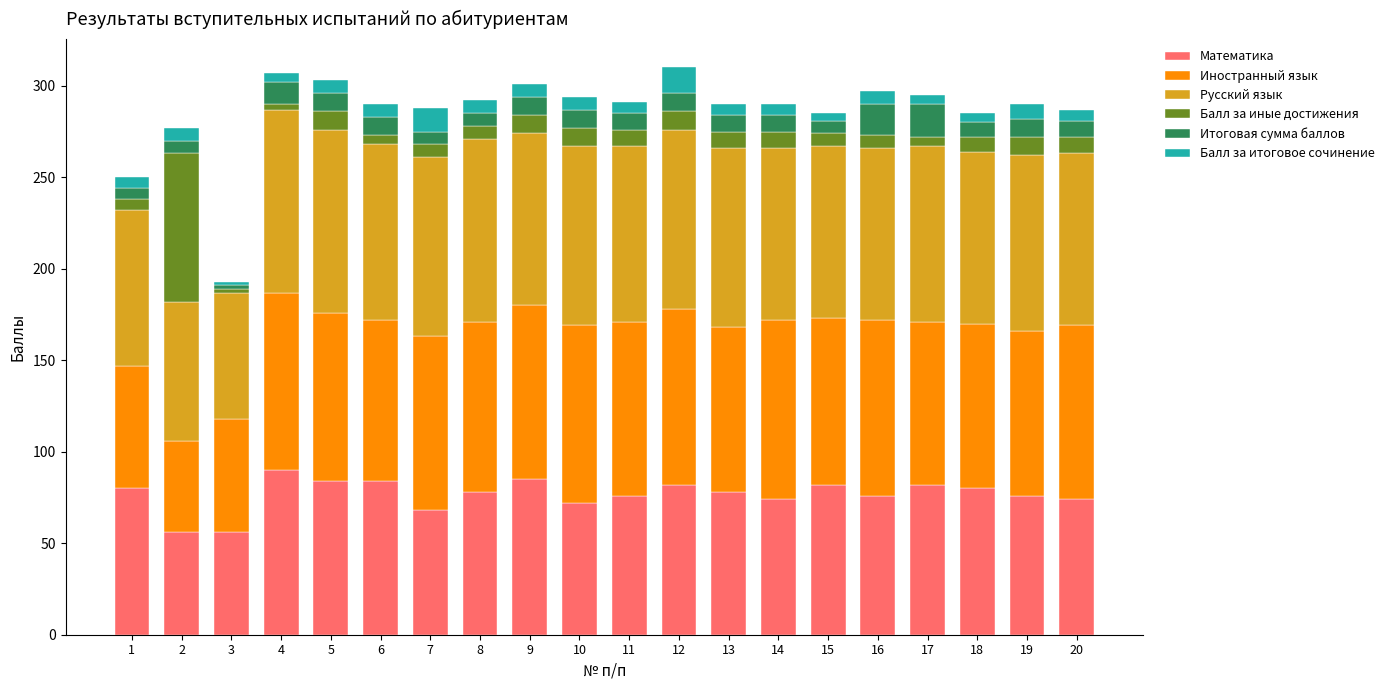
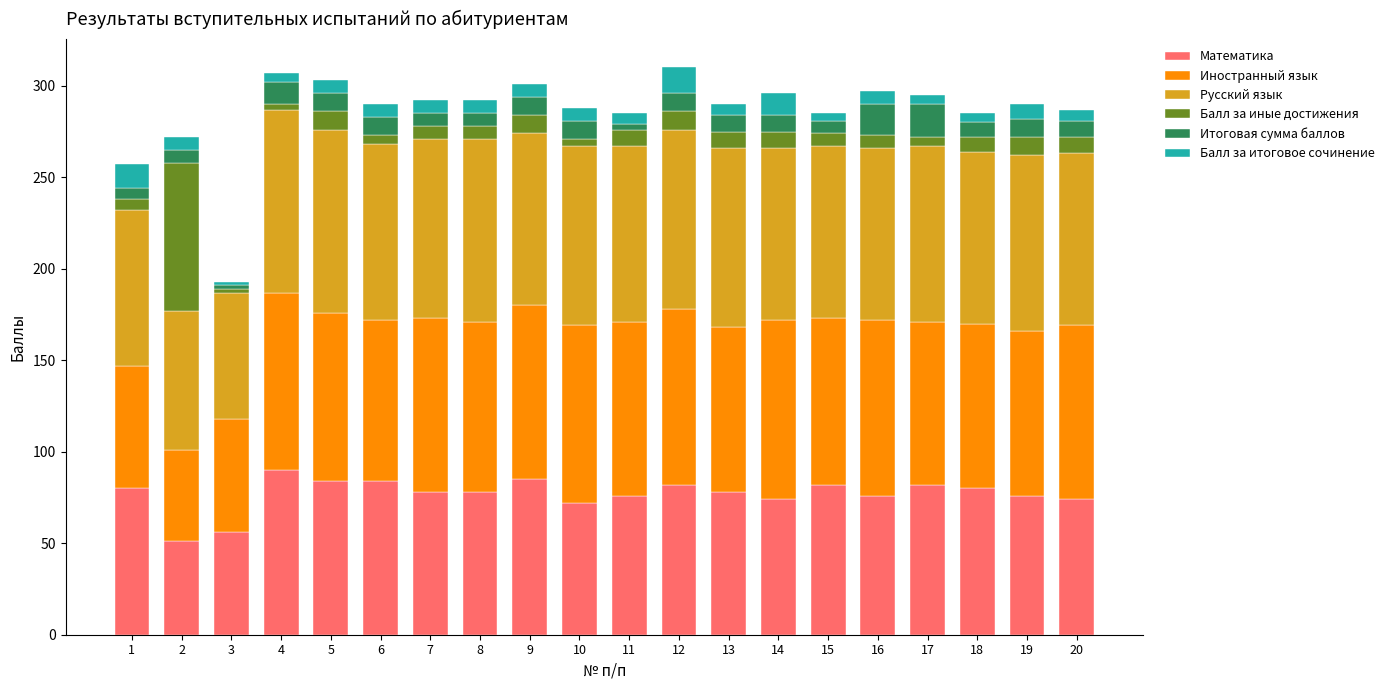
Балл за итоговое сочинение, 1: 6 -> 13
Математика, 2: 56 -> 51
Математика, 7: 68 -> 78
Балл за итоговое сочинение, 7: 13 -> 7
Балл за иные достижения, 10: 10 -> 4
Итоговая сумма баллов, 11: 9 -> 3
Балл за итоговое сочинение, 14: 6 -> 12
